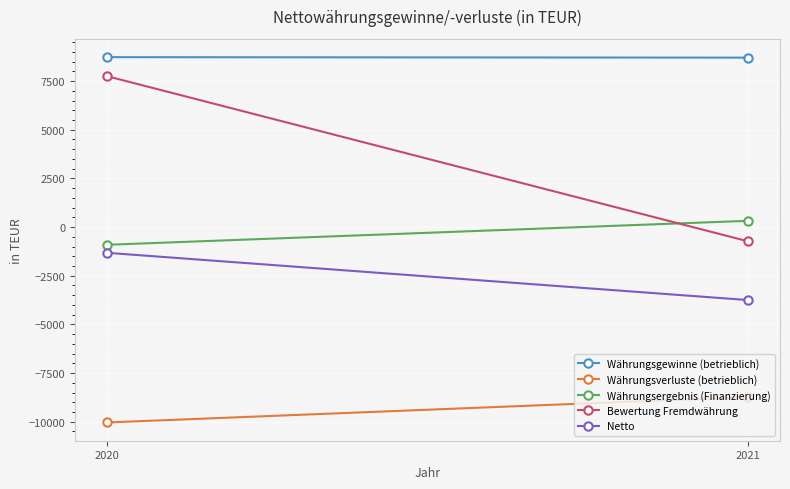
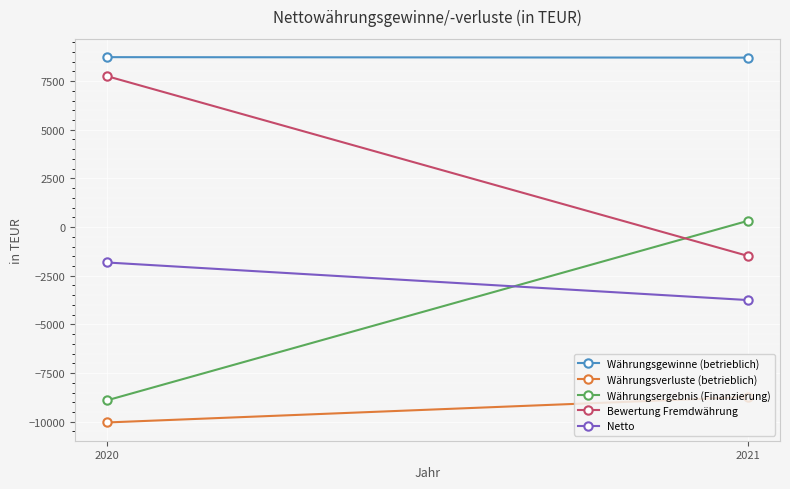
Währungsergebnis (Finanzierung), 2020: -900 -> -8900
Netto, 2020: -1300 -> -1800
Bewertung Fremdwährung, 2021: -700 -> -1500
